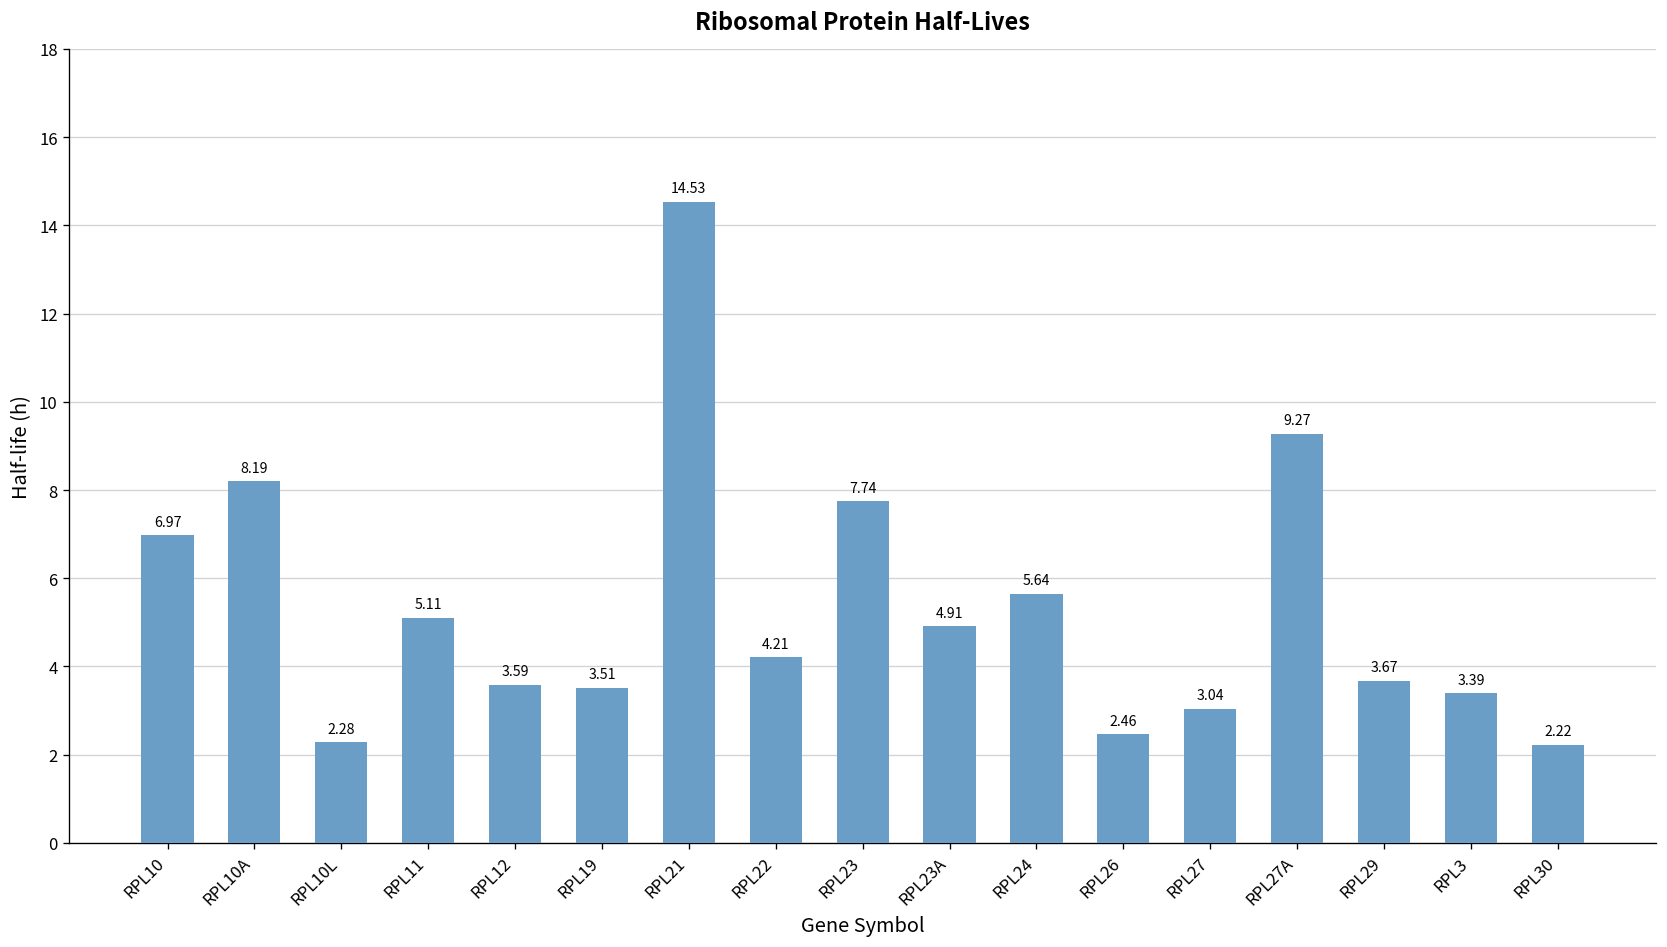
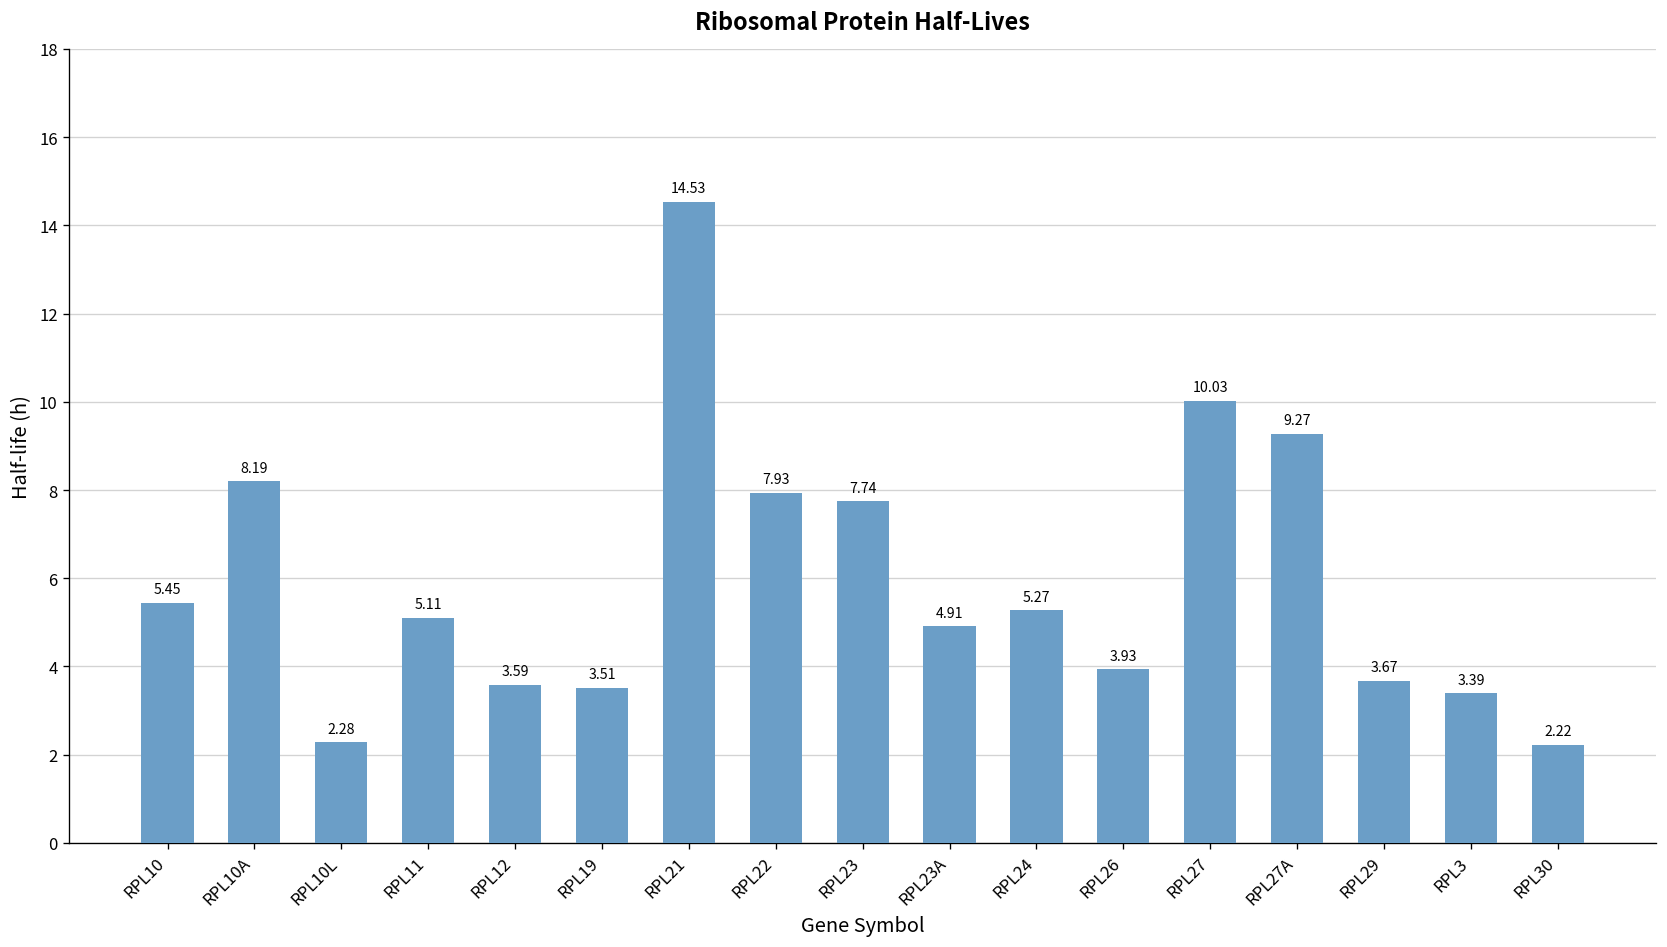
RPL10: 6.97 -> 5.45
RPL22: 4.21 -> 7.93
RPL24: 5.64 -> 5.27
RPL26: 2.46 -> 3.93
RPL27: 3.04 -> 10.03
